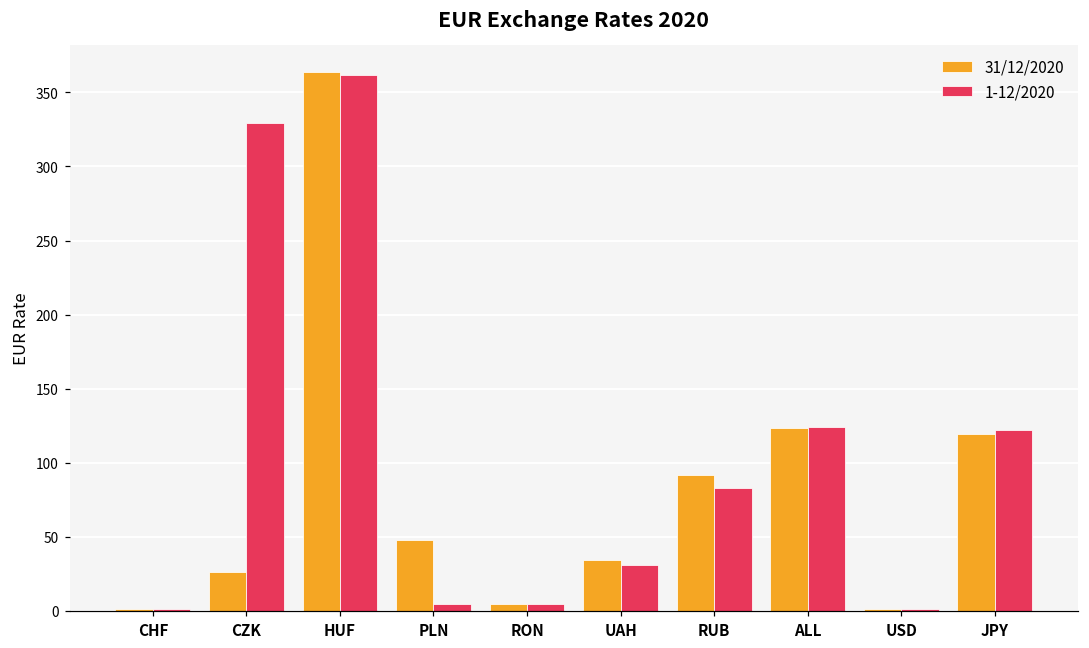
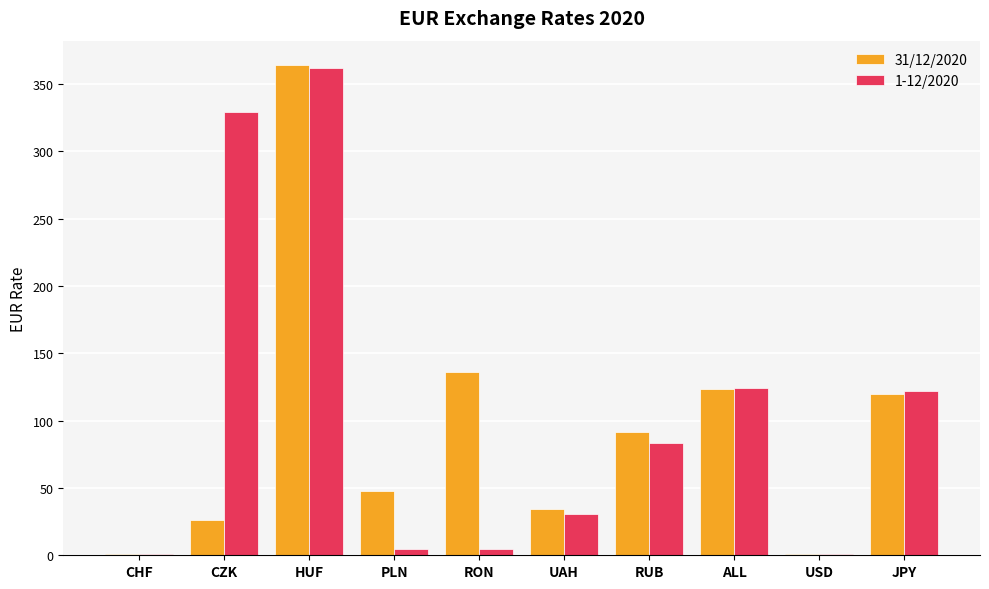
31/12/2020, RON: 5 -> 136
